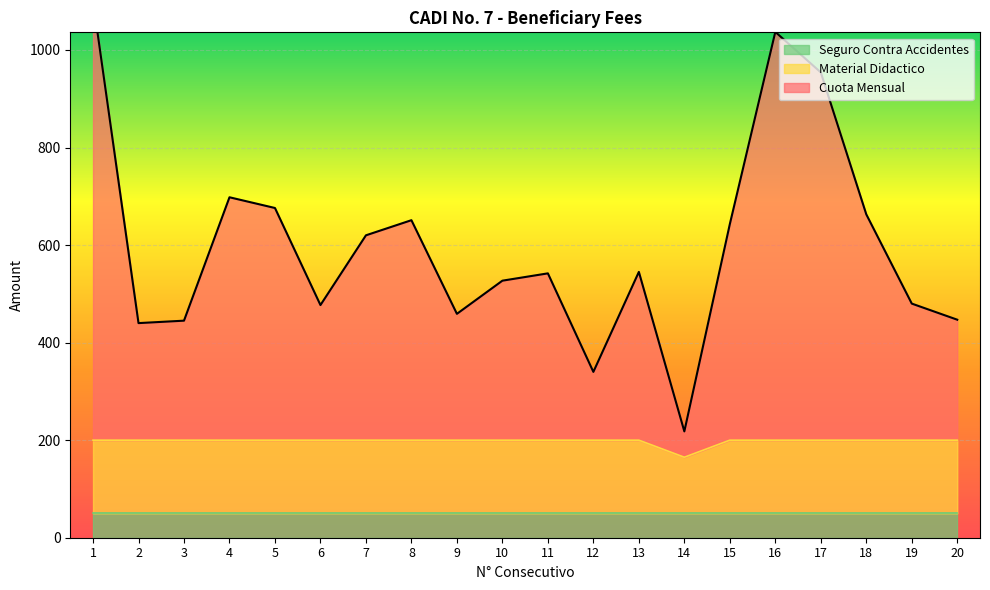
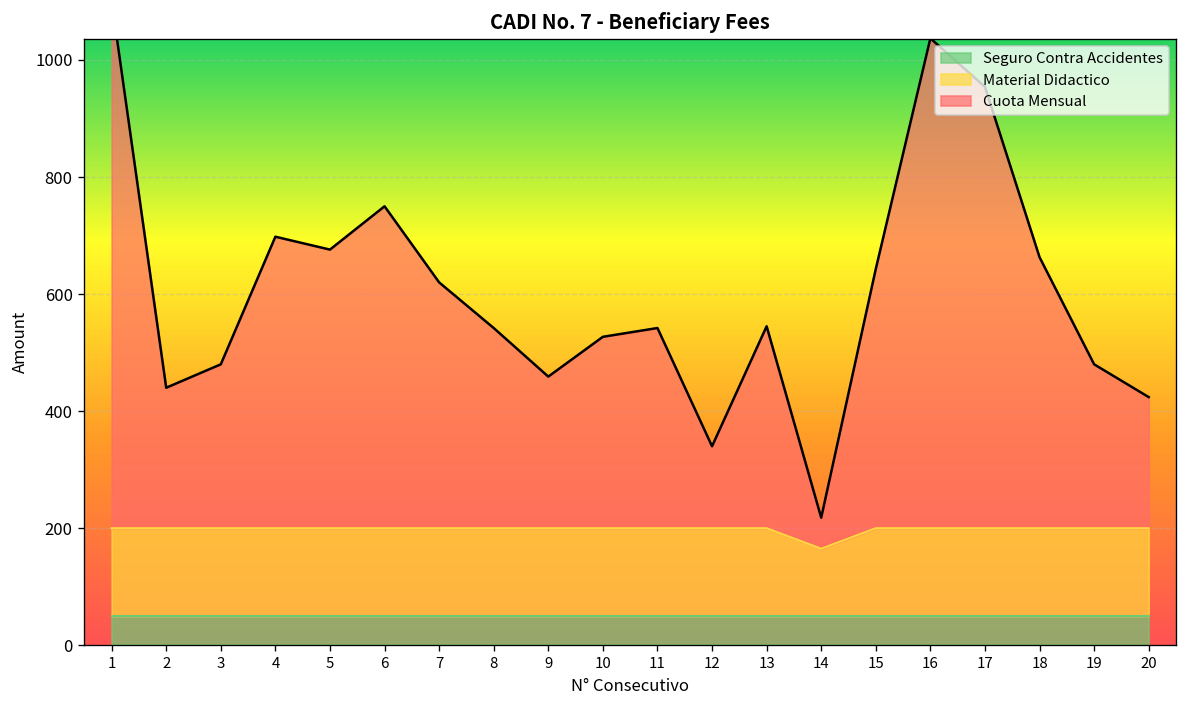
Cuota Mensual, 3: 250 -> 280
Cuota Mensual, 6: 280 -> 550
Cuota Mensual, 8: 450 -> 340
Cuota Mensual, 20: 250 -> 220
